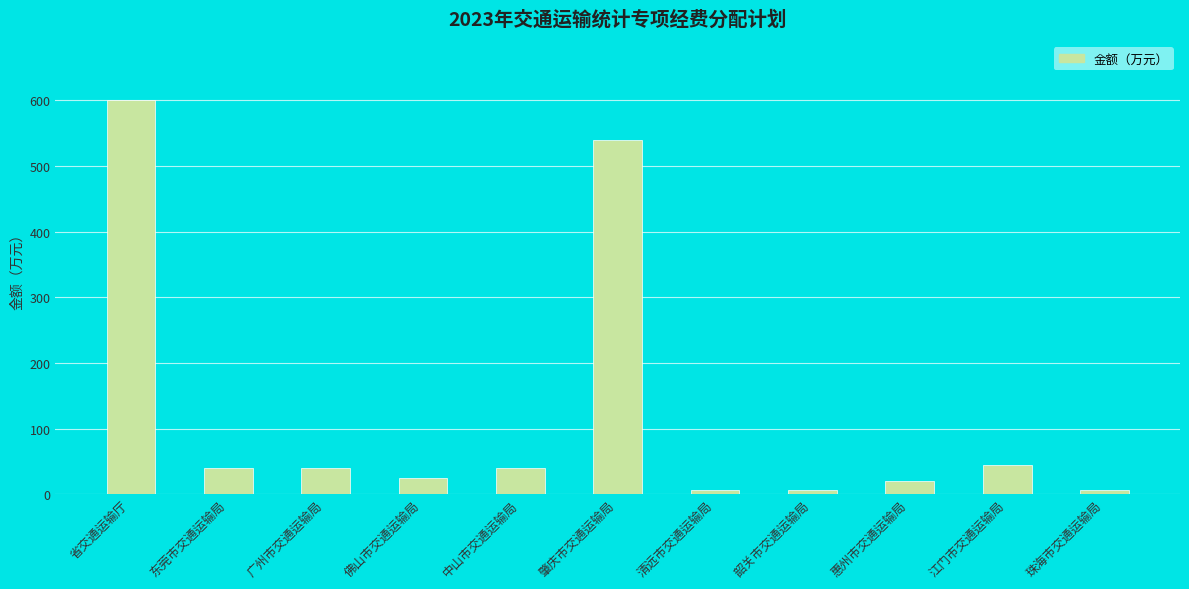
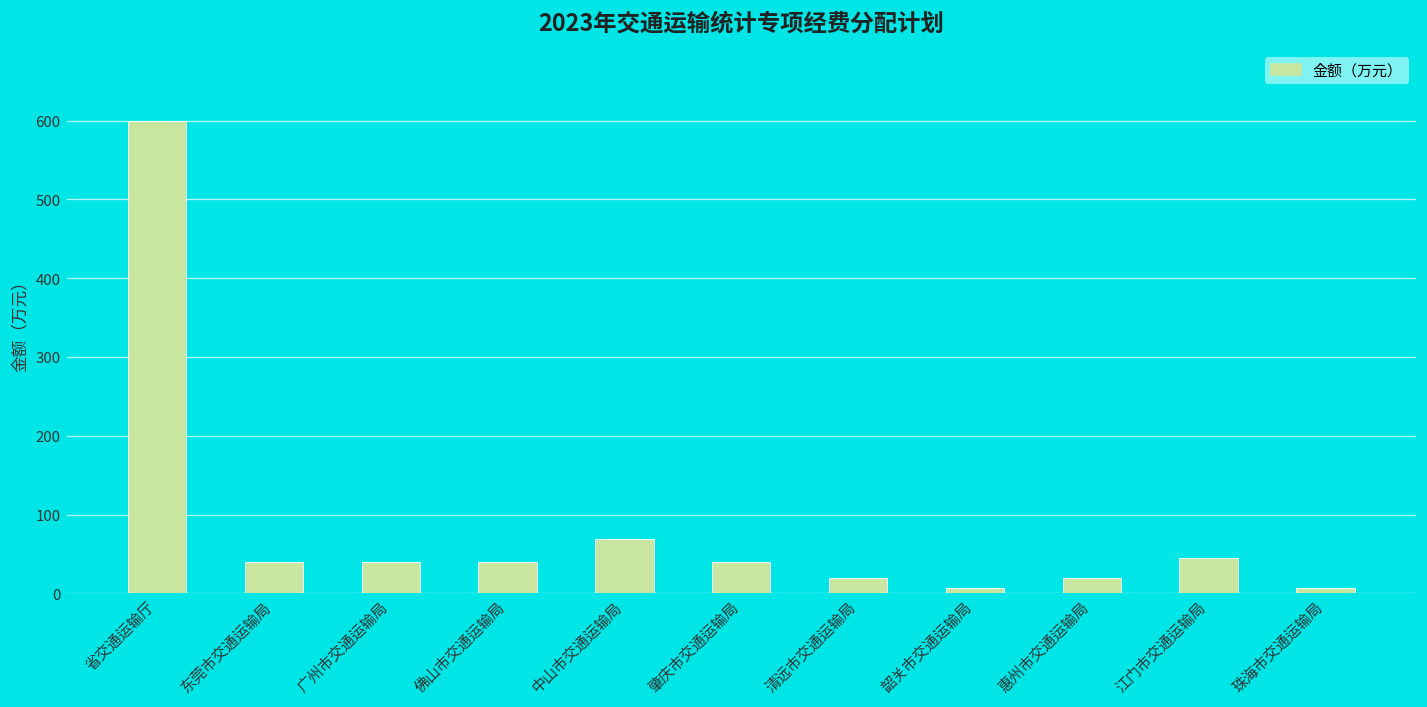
佛山市交通运输局: 20 -> 40
中山市交通运输局: 40 -> 70
肇庆市交通运输局: 540 -> 40
清远市交通运输局: 10 -> 20
